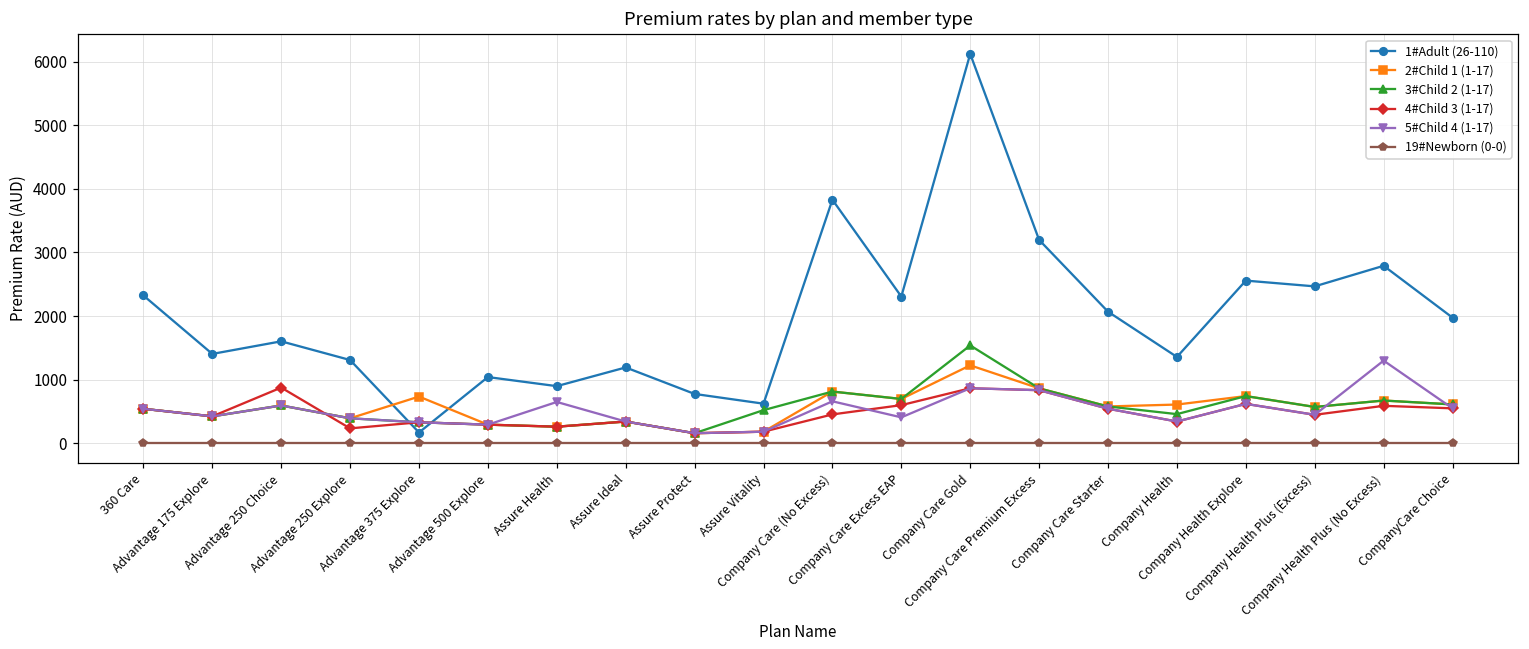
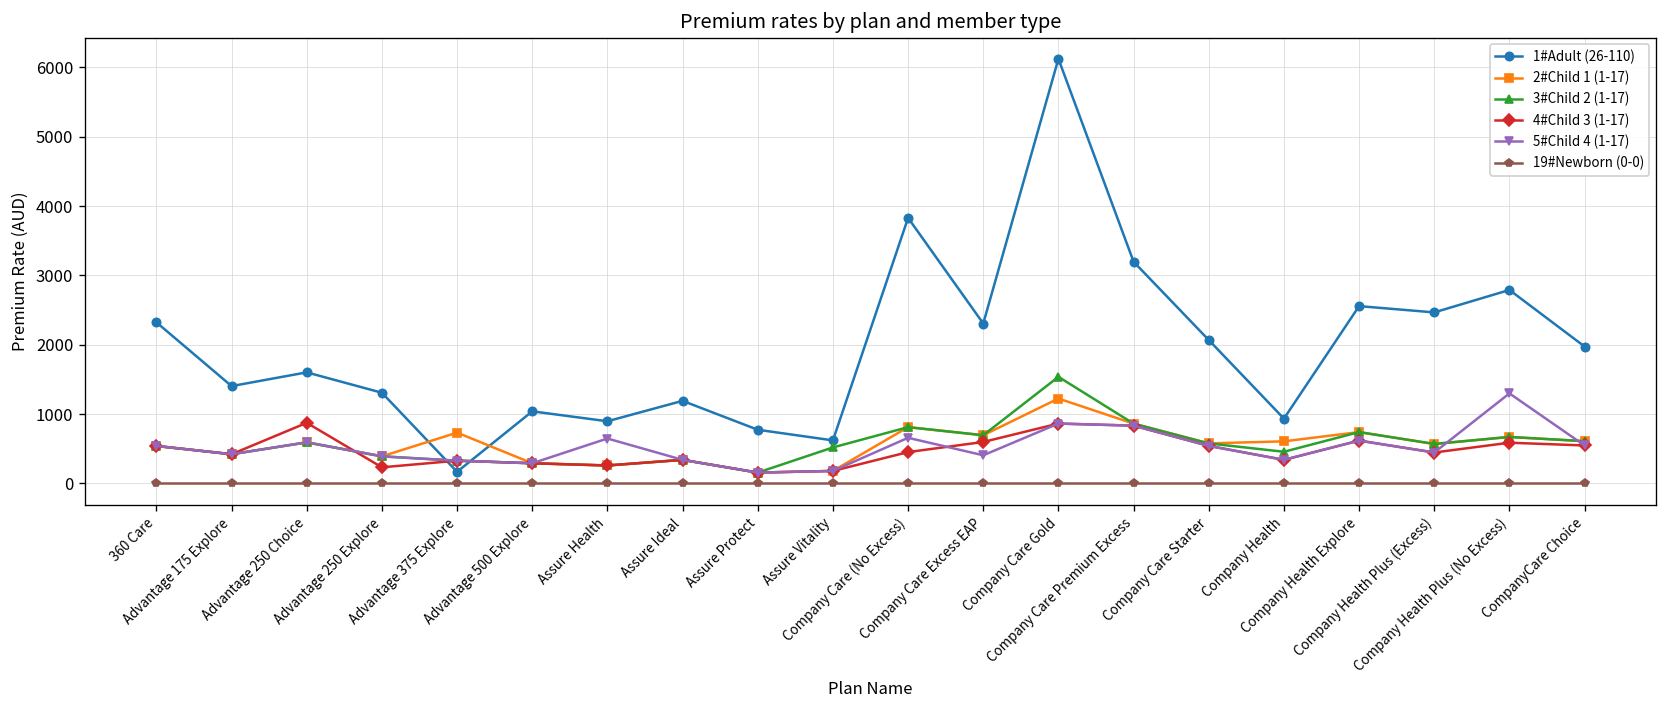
1#Adult (26-110), Company Health: 1400 -> 900
